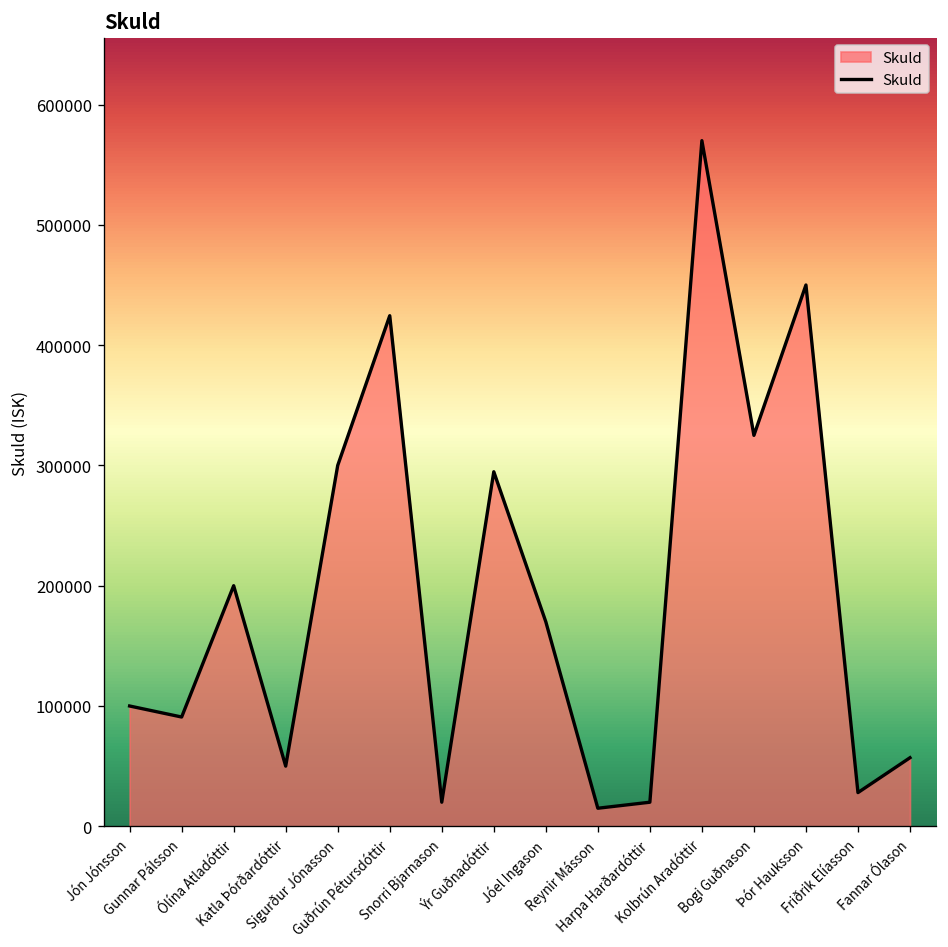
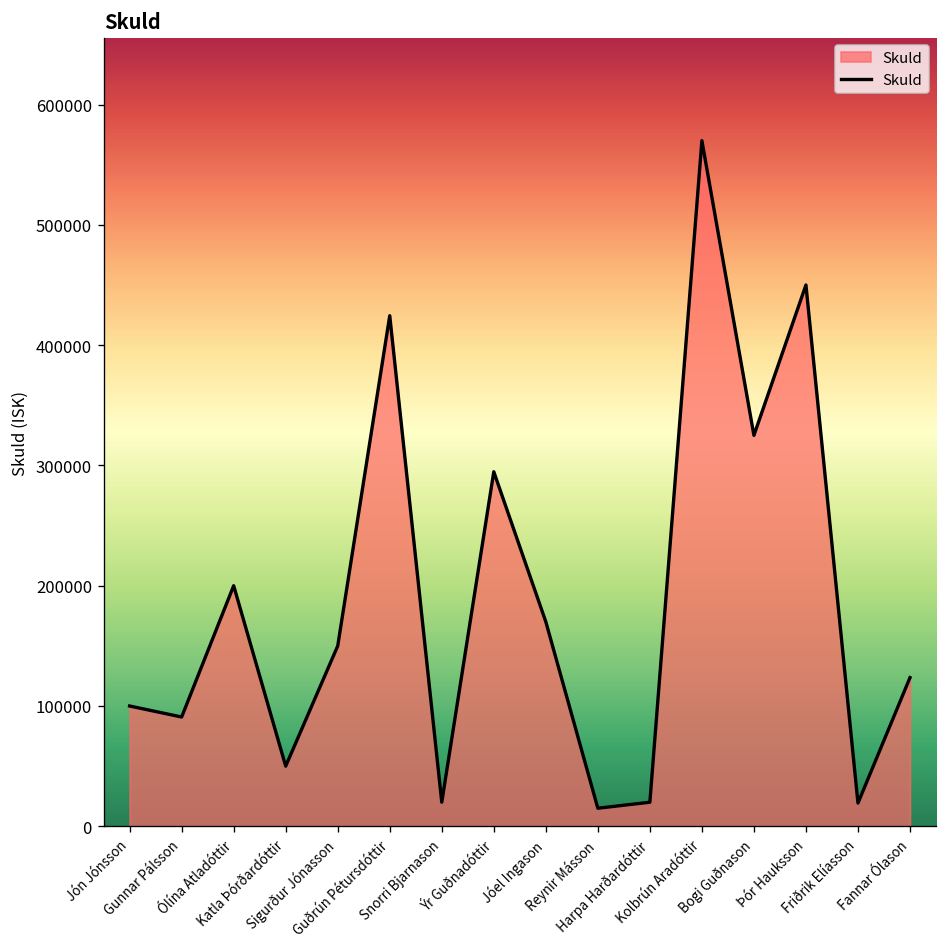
Sigurður Jónasson: 300000 -> 150000
Friðrik Elíasson: 28000 -> 19000
Fannar Ólason: 57000 -> 124000
